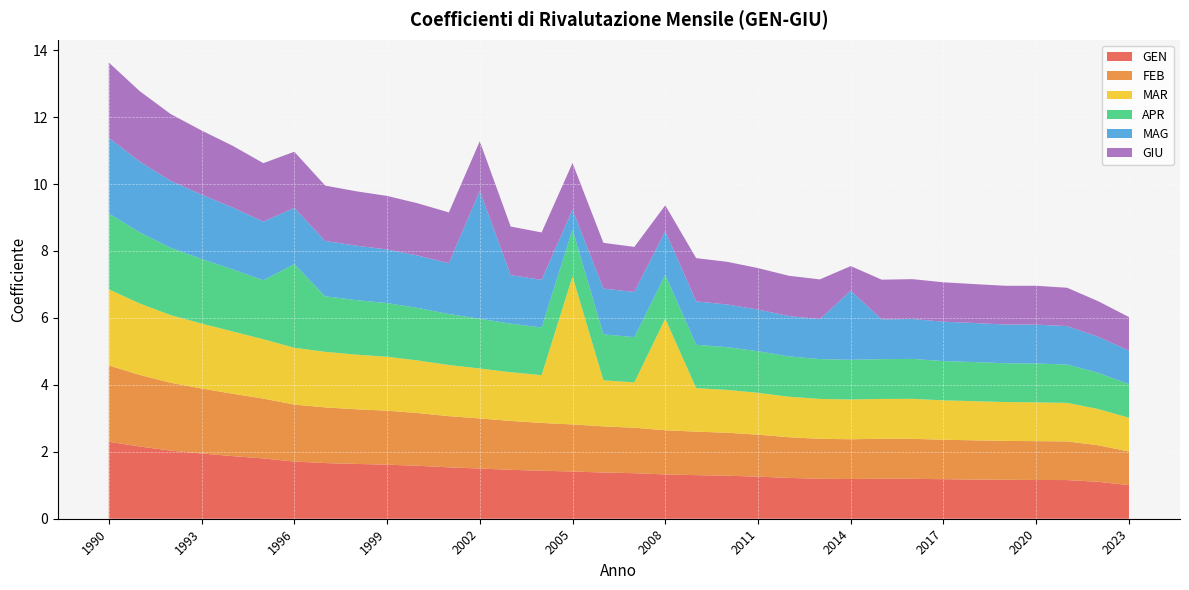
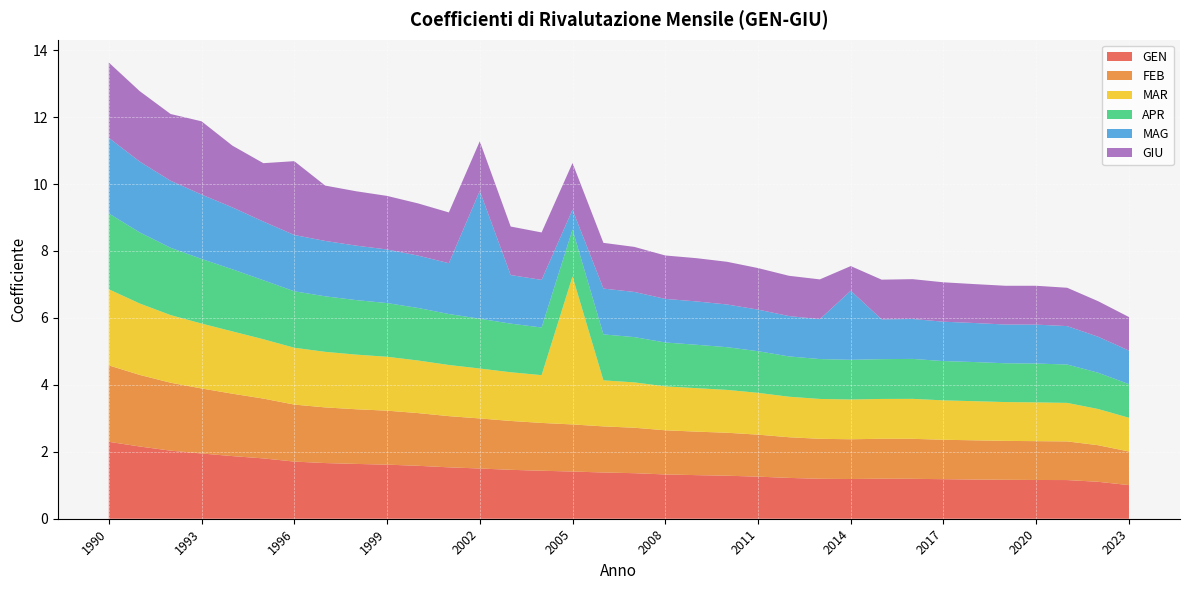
GIU, 1993: 1.9 -> 2.2
APR, 1996: 2.5 -> 1.7
GIU, 1996: 1.7 -> 2.2
MAR, 2008: 3.3 -> 1.3
GIU, 2008: 0.8 -> 1.3
